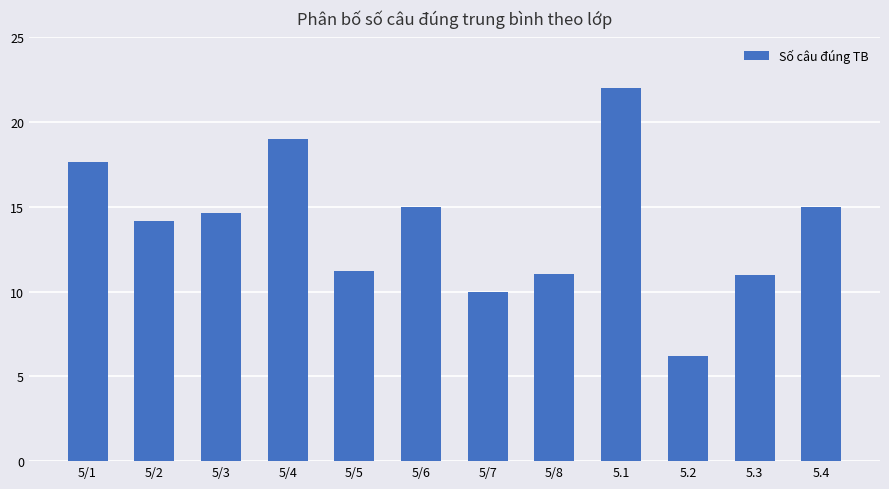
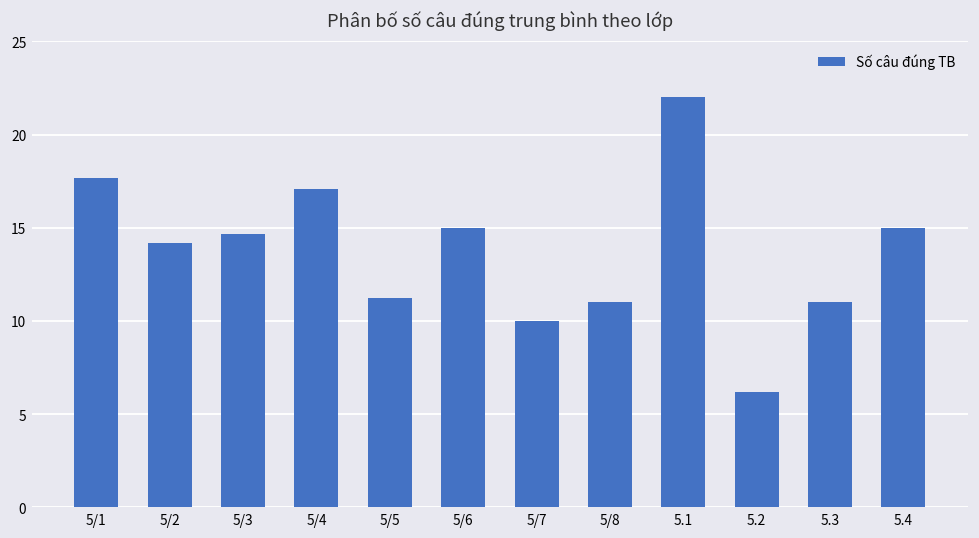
5/4: 19.0 -> 17.1
